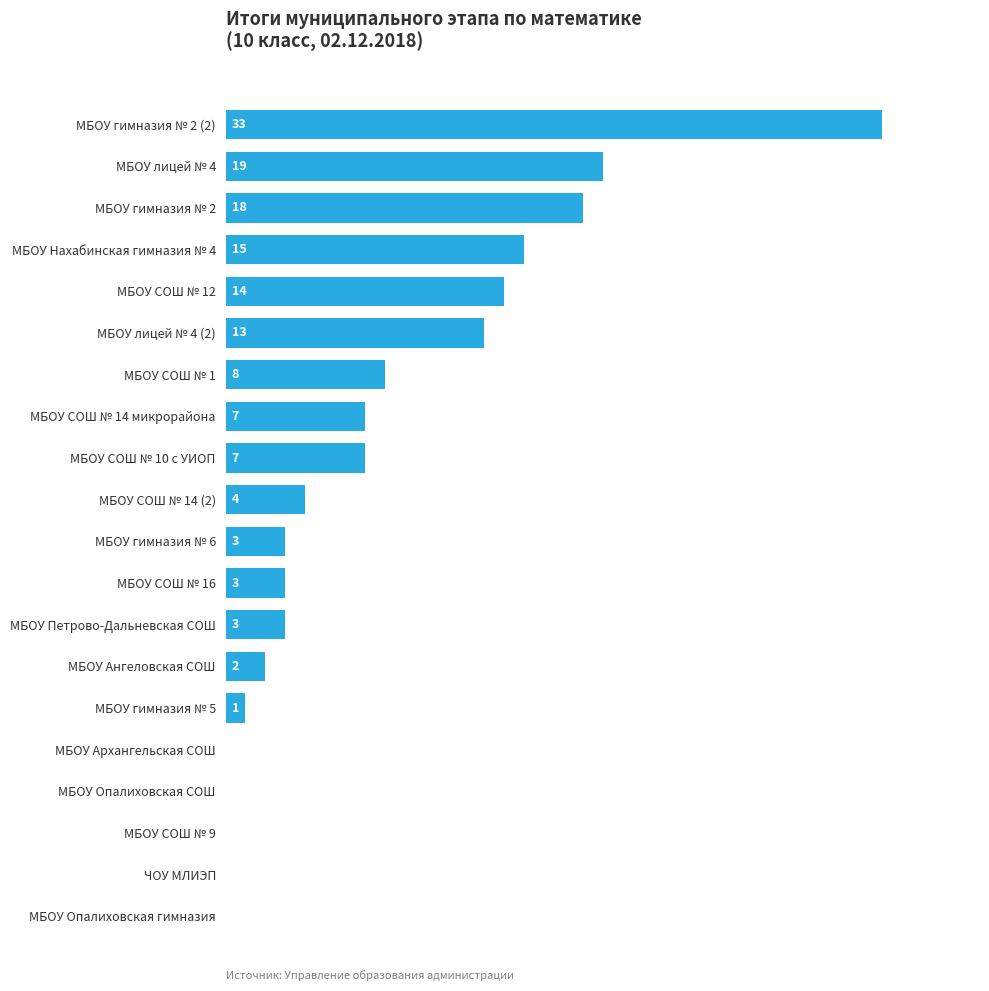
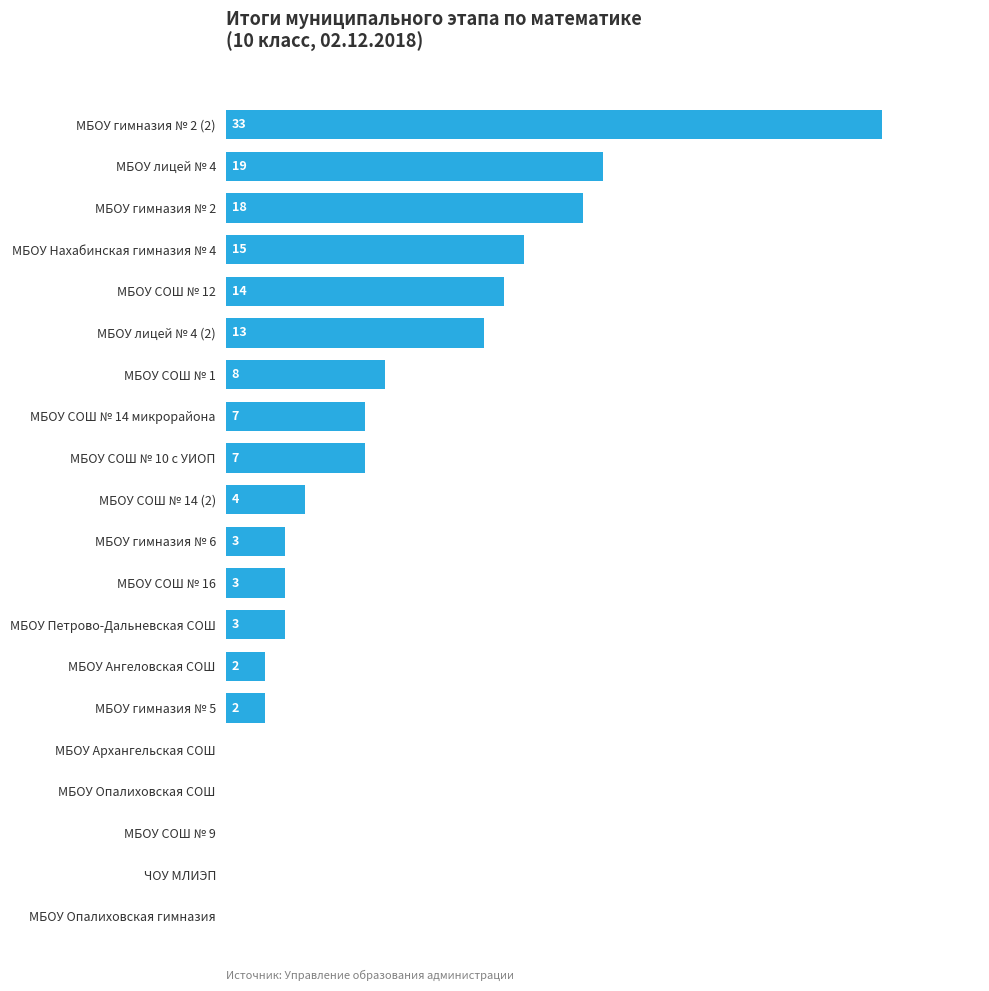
МБОУ гимназия № 5: 1 -> 2
